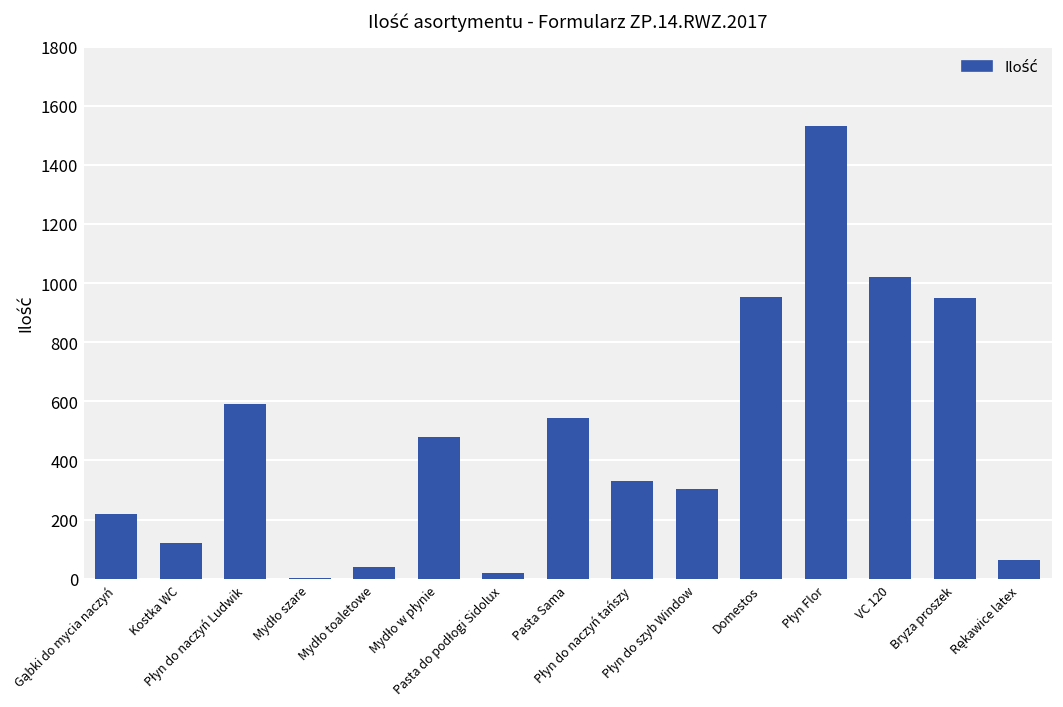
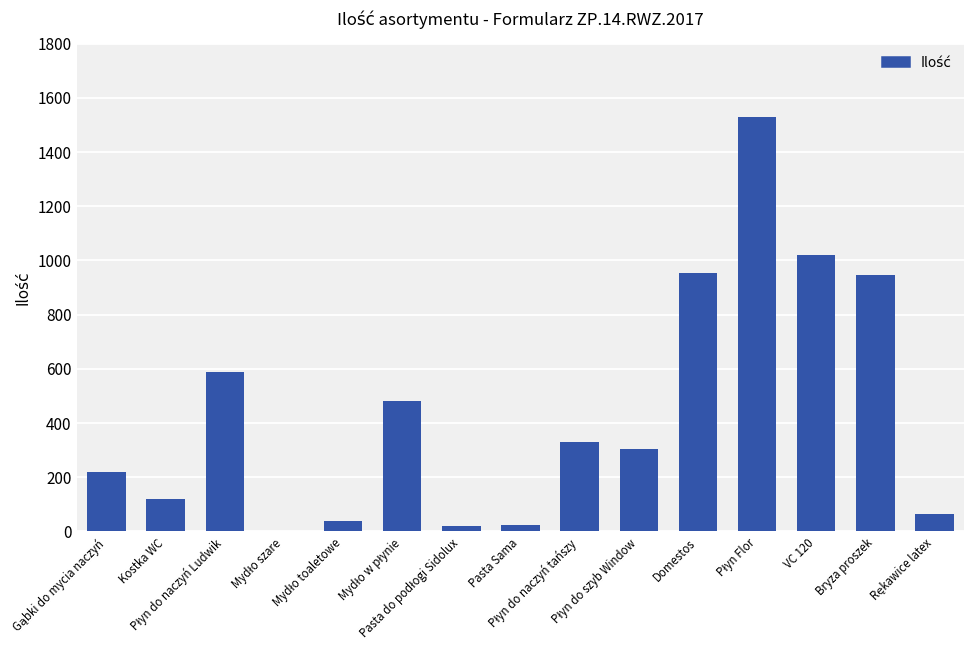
Pasta Sama: 540 -> 30
